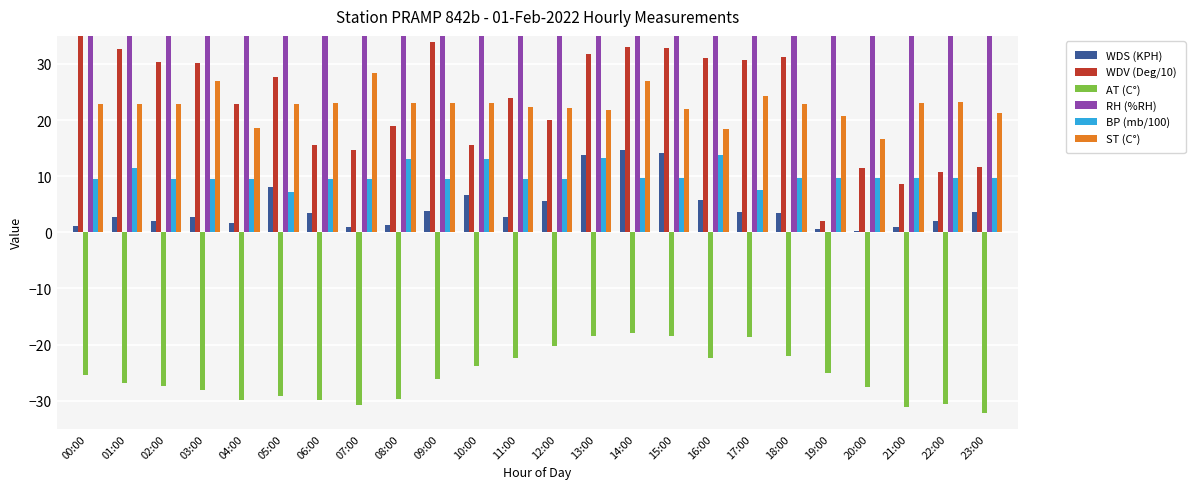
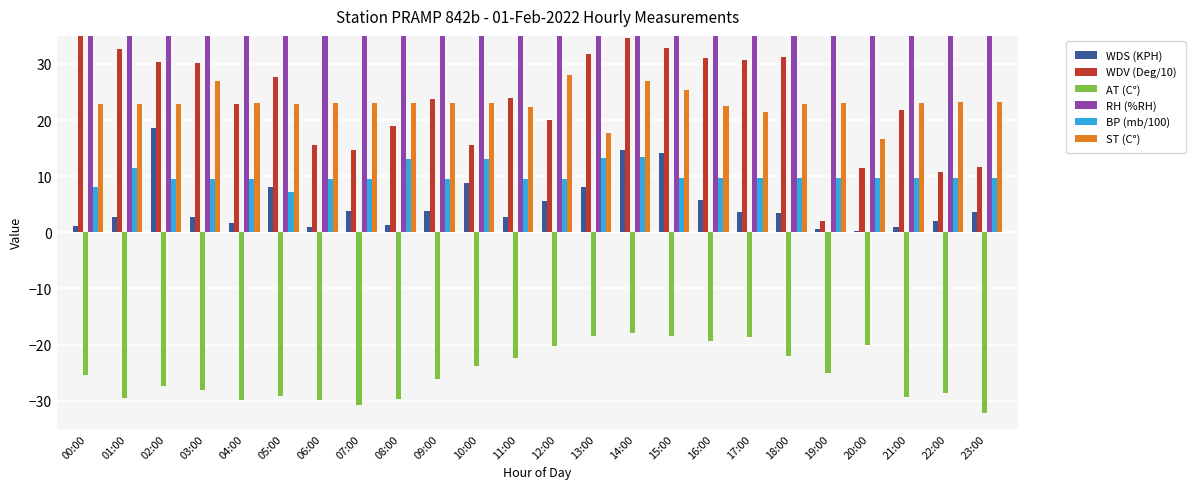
BP (mb/100), 00:00: 10 -> 8
AT (C°), 01:00: -27 -> -30
WDS (KPH), 02:00: 2 -> 19
ST (C°), 04:00: 19 -> 23
WDS (KPH), 06:00: 3 -> 1
WDS (KPH), 07:00: 1 -> 4
ST (C°), 07:00: 28 -> 23
WDV (Deg/10), 09:00: 34 -> 24
WDS (KPH), 10:00: 7 -> 9
ST (C°), 12:00: 22 -> 28
WDS (KPH), 13:00: 14 -> 8
ST (C°), 13:00: 22 -> 18
WDV (Deg/10), 14:00: 33 -> 35
BP (mb/100), 14:00: 10 -> 13
ST (C°), 15:00: 22 -> 25
AT (C°), 16:00: -22 -> -19
BP (mb/100), 16:00: 14 -> 10
ST (C°), 16:00: 19 -> 23
BP (mb/100), 17:00: 8 -> 10
ST (C°), 17:00: 24 -> 21
ST (C°), 19:00: 21 -> 23
AT (C°), 20:00: -28 -> -20
WDV (Deg/10), 21:00: 9 -> 22
AT (C°), 21:00: -31 -> -29
AT (C°), 22:00: -31 -> -29
ST (C°), 23:00: 21 -> 23
